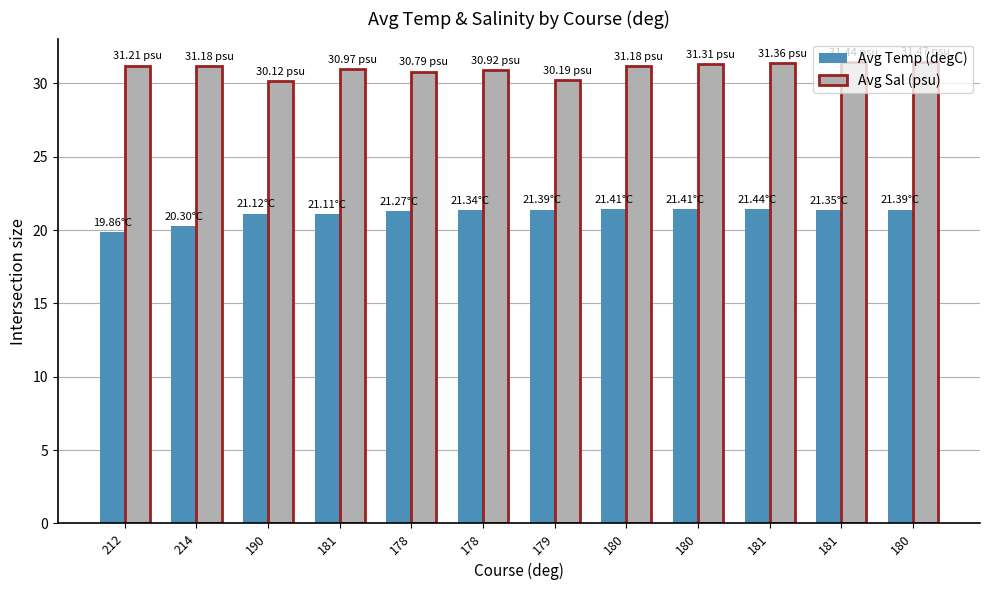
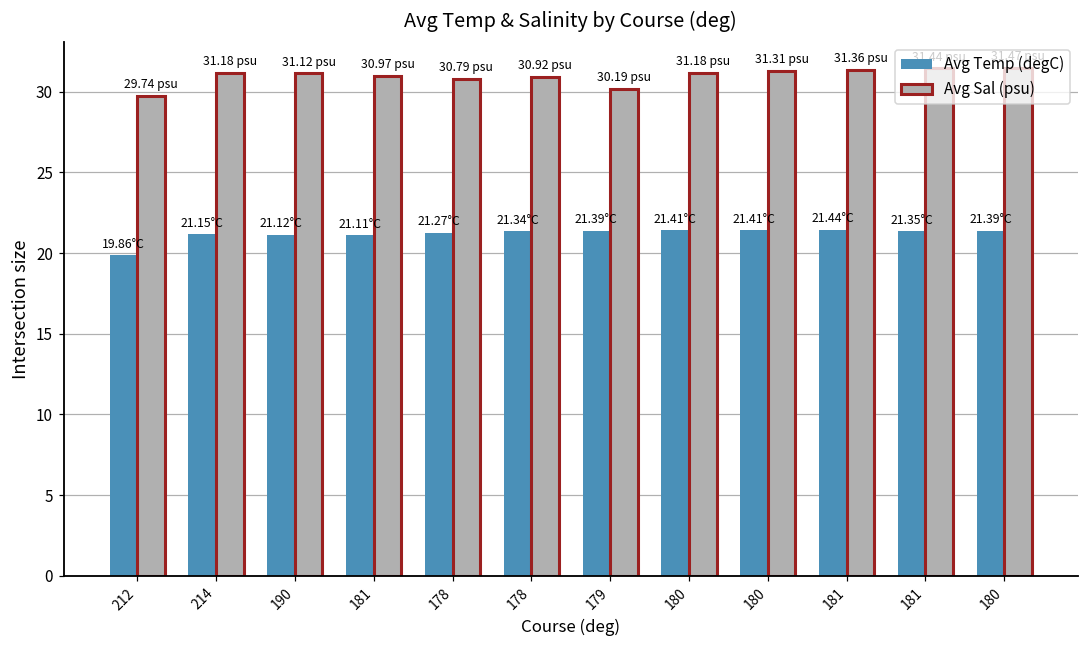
Avg Sal (psu), 212: 31.21 -> 29.74
Avg Temp (degC), 214: 20.30°C -> 21.15°C
Avg Sal (psu), 190: 30.12 -> 31.12
